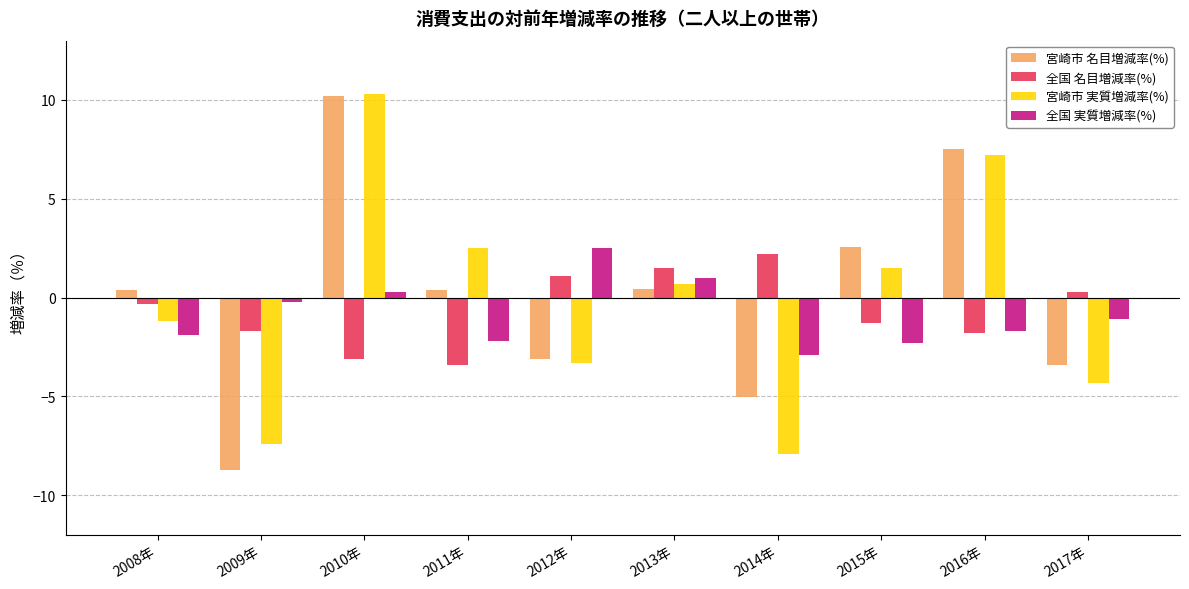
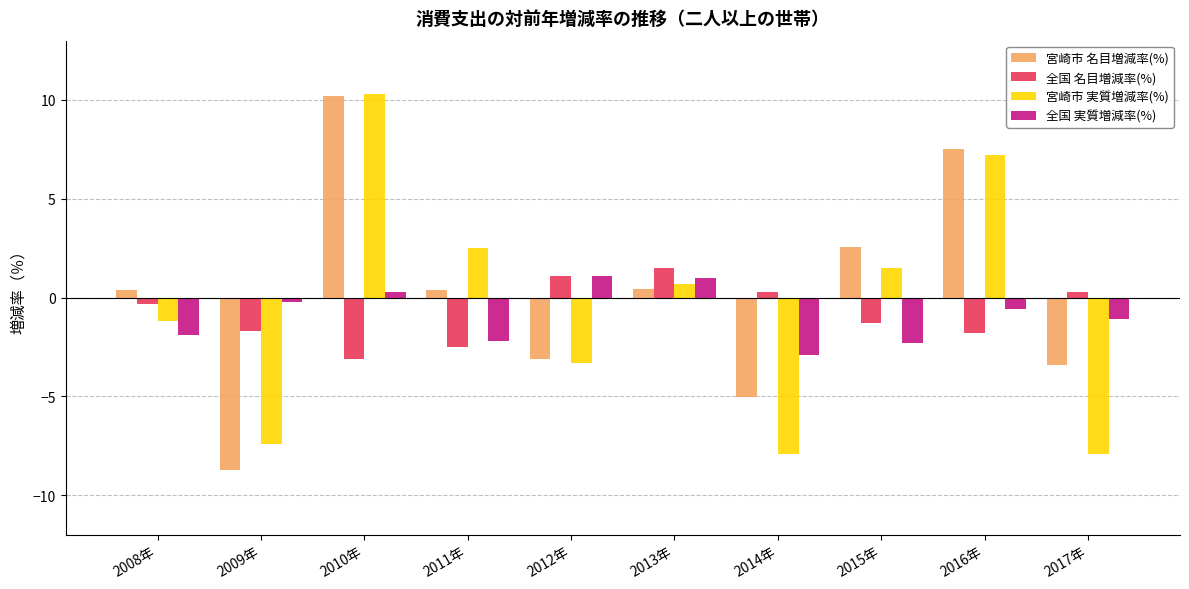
全国 名目増減率(%), 2011年: -3.4 -> -2.5
全国 実質増減率(%), 2012年: 2.5 -> 1.1
全国 名目増減率(%), 2014年: 2.2 -> 0.3
全国 実質増減率(%), 2016年: -1.7 -> -0.6
宮崎市 実質増減率(%), 2017年: -4.3 -> -7.9
